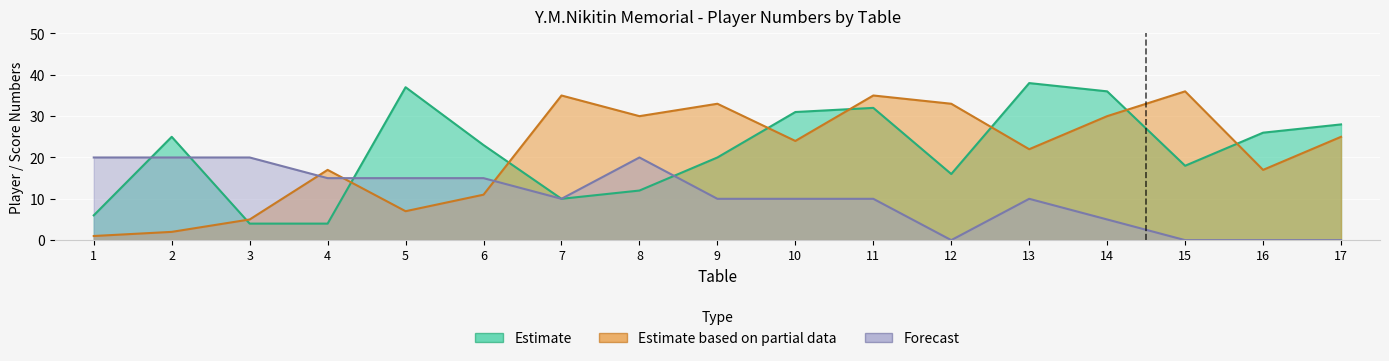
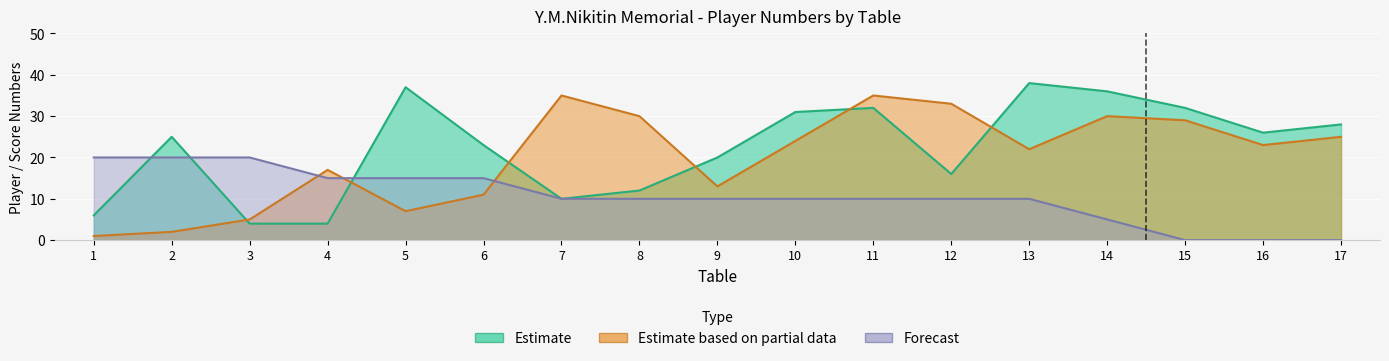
Forecast, 8: 20 -> 10
Estimate based on partial data, 9: 33 -> 13
Forecast, 12: 0 -> 10
Estimate, 15: 18 -> 32
Estimate based on partial data, 15: 36 -> 29
Estimate based on partial data, 16: 17 -> 23
